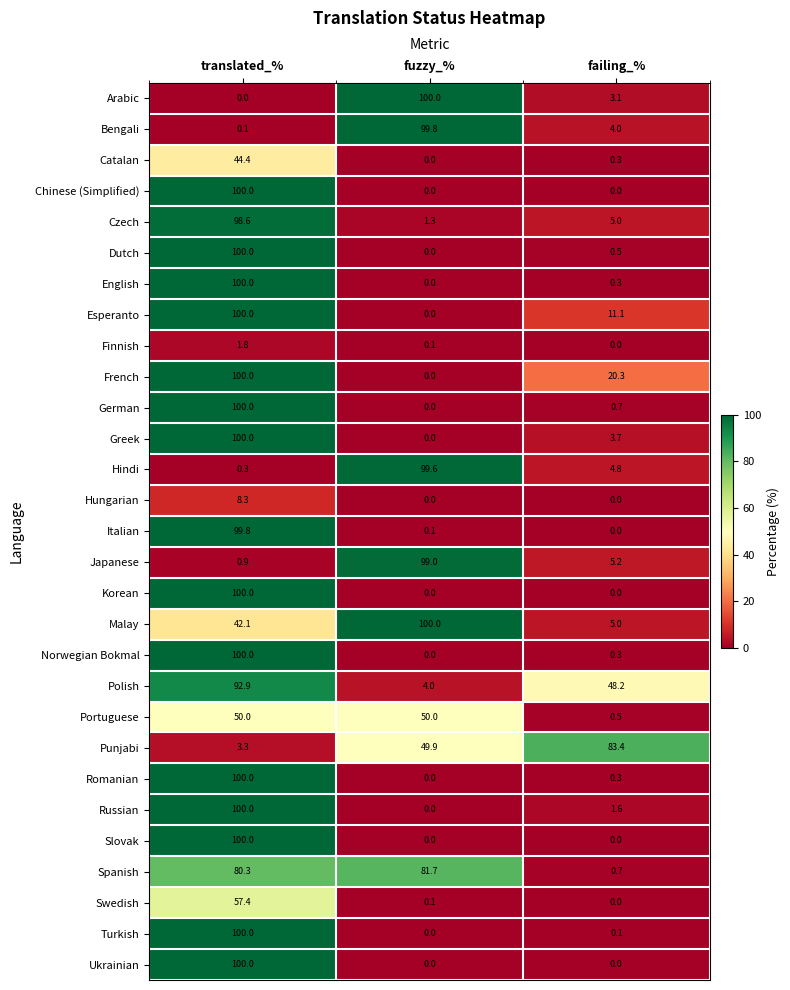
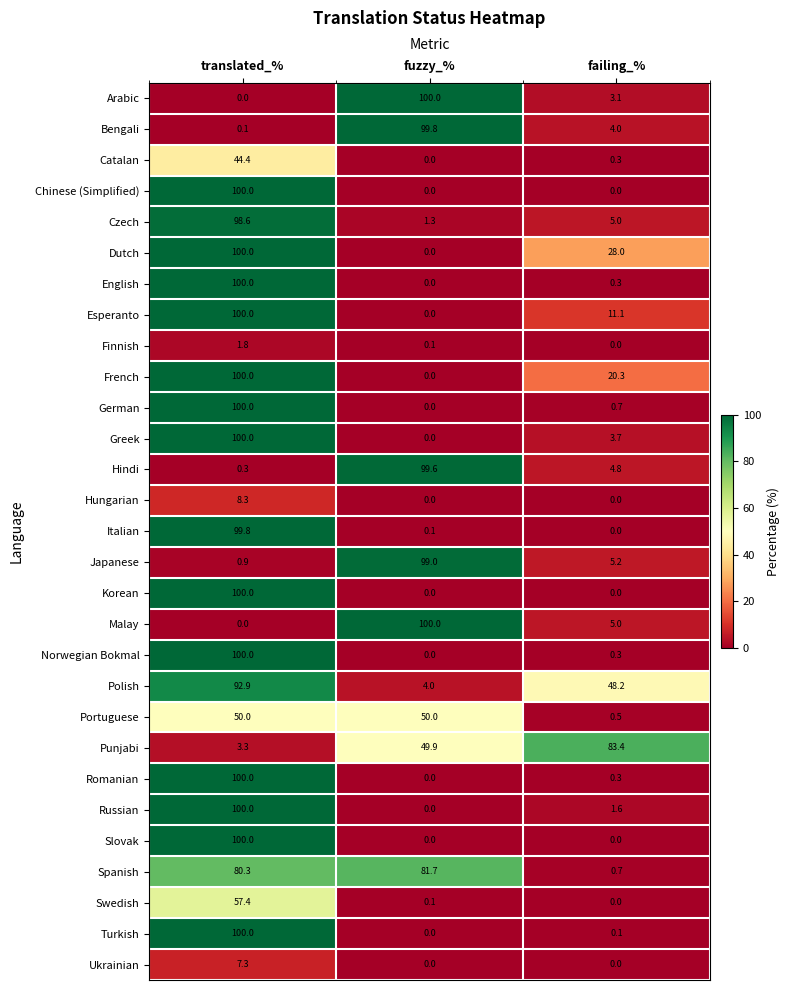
Dutch, failing_%: 0.5 -> 28.0
Malay, translated_%: 42.1 -> 0.0
Ukrainian, translated_%: 100.0 -> 7.3
